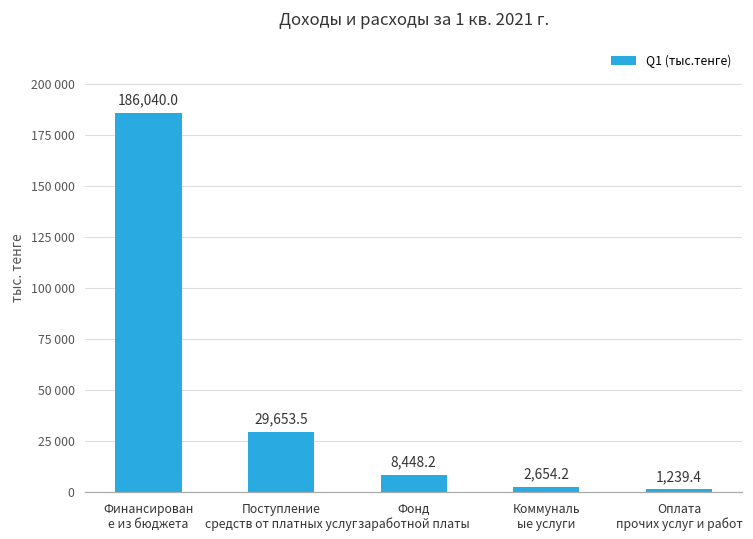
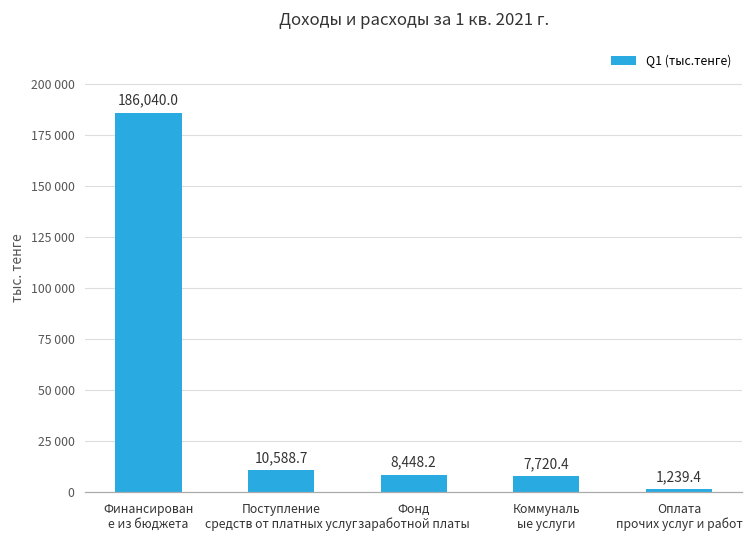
Поступление средств от платных услуг: 29,653.5 -> 10,588.7
Коммуналь ые услуги: 2,654.2 -> 7,720.4
